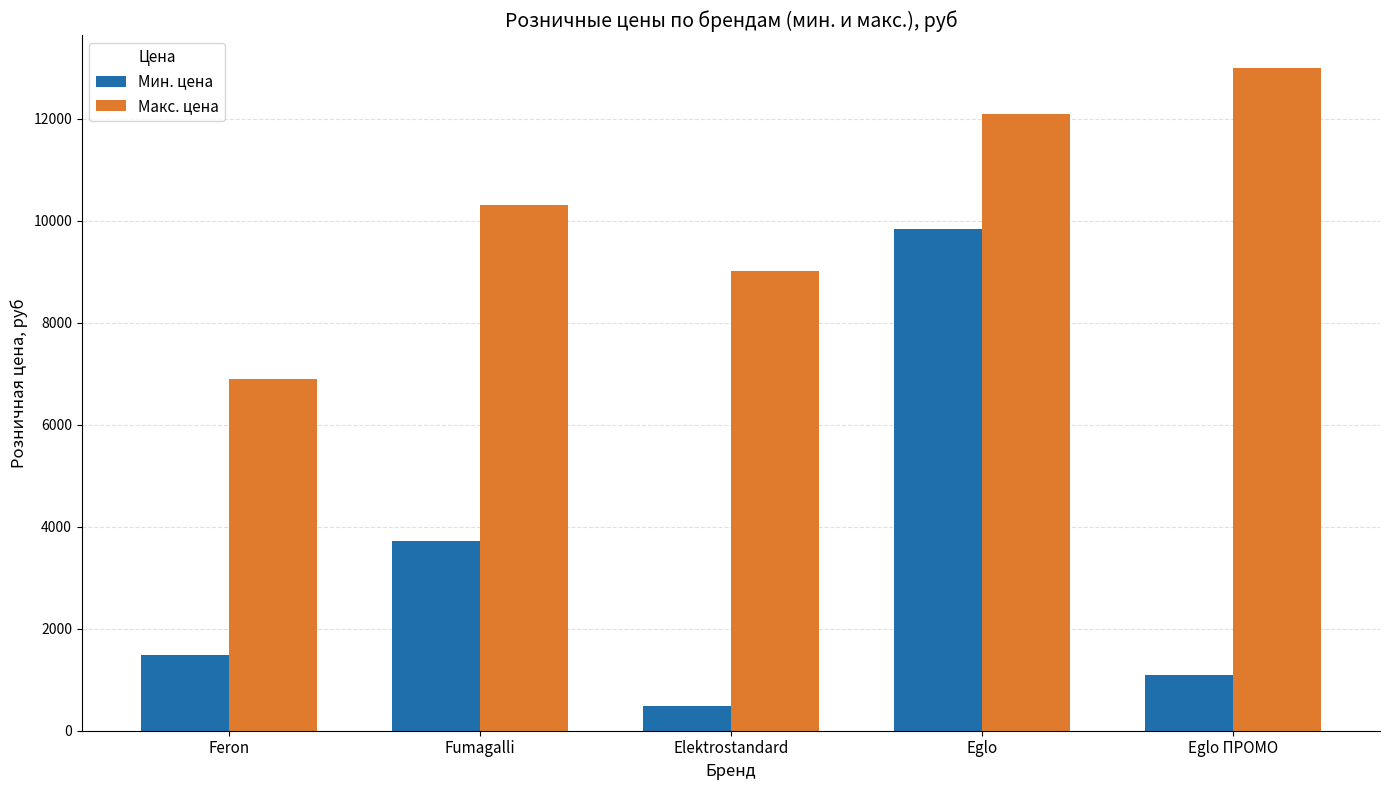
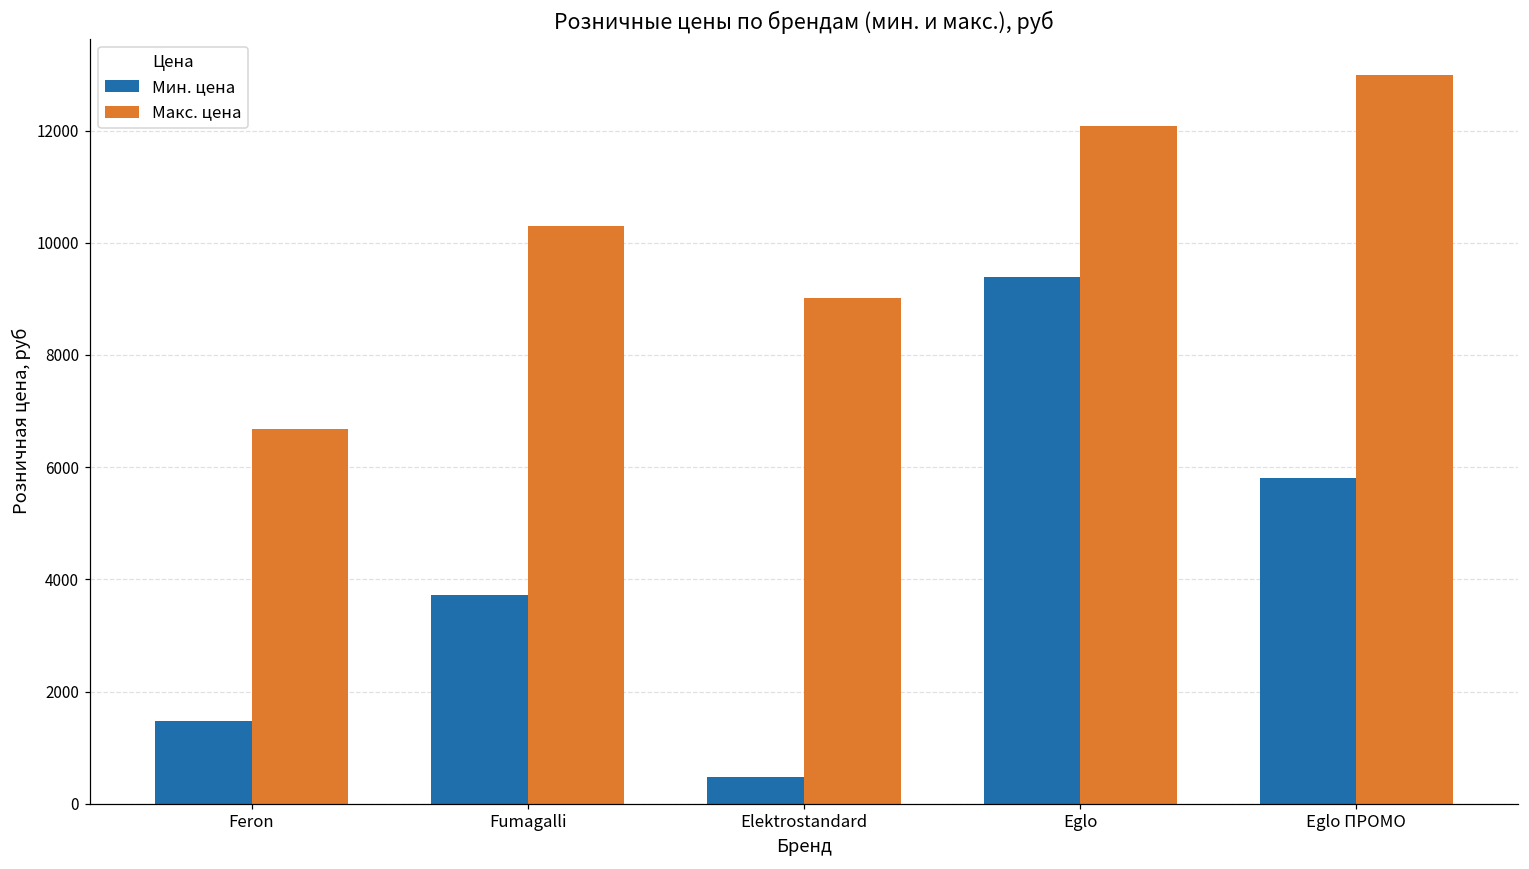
Макс. цена, Feron: 6900 -> 6700
Мин. цена, Eglo: 9800 -> 9400
Мин. цена, Eglo ПРОМО: 1100 -> 5800
